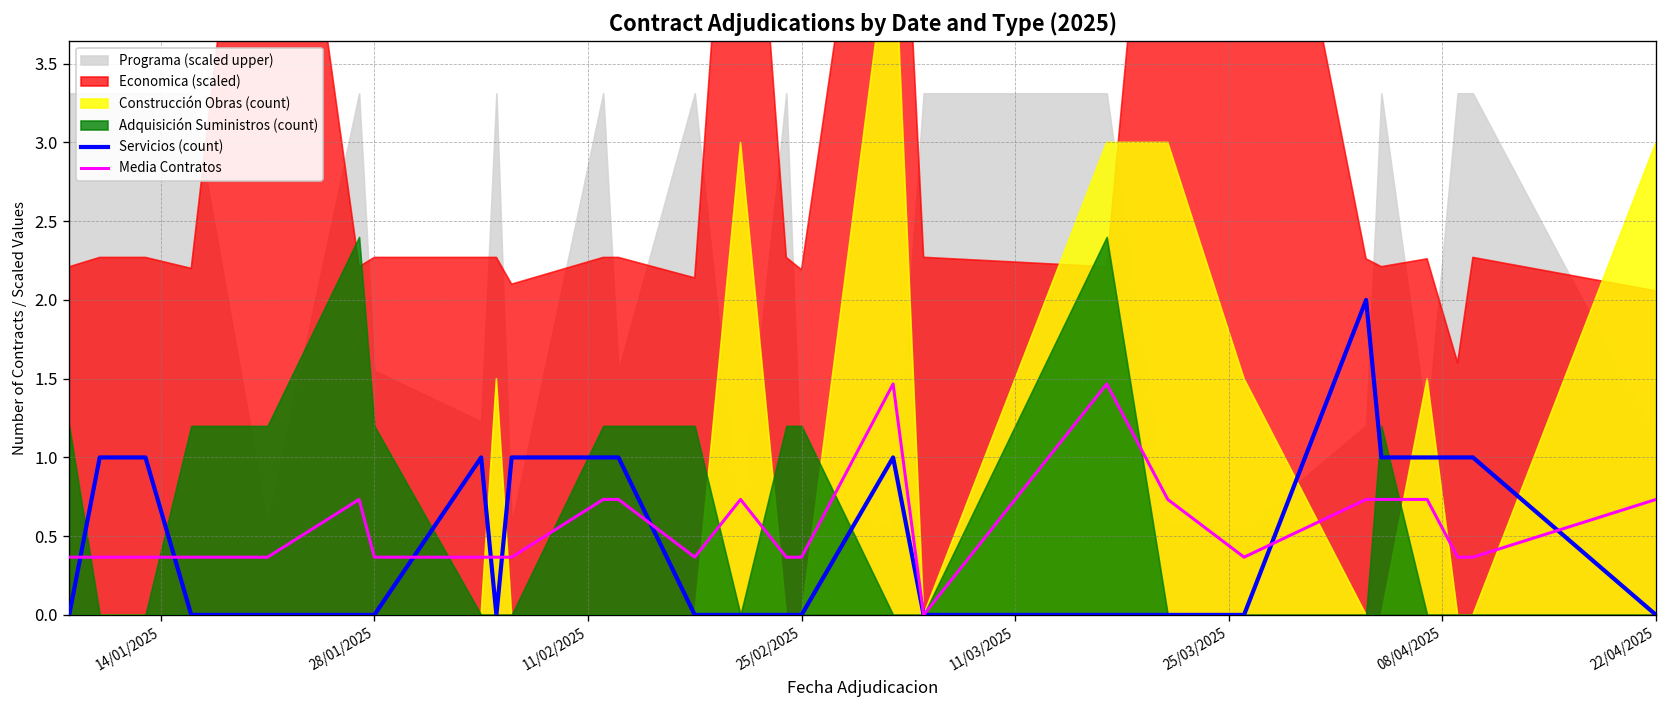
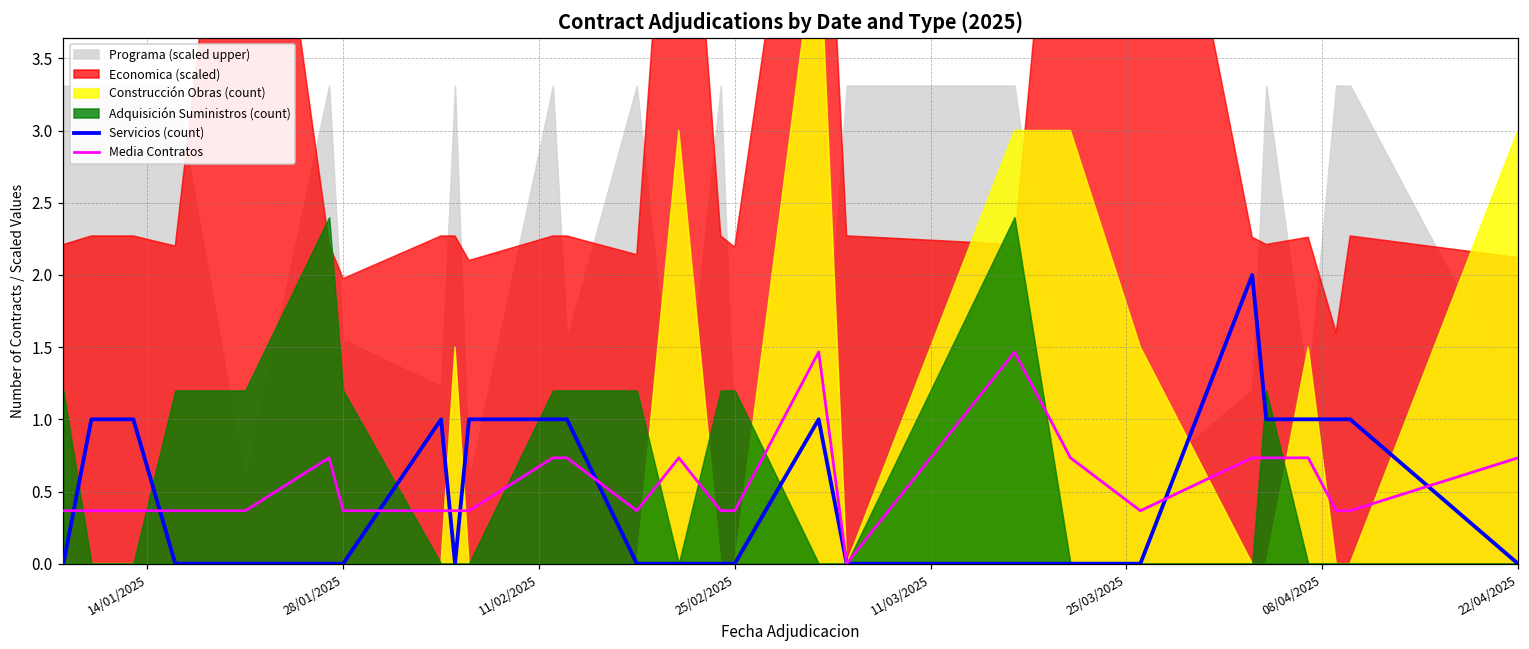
Economica (scaled), 28/01/2025: 2.27 -> 1.97
Economica (scaled), 22/04/2025: 2.06 -> 2.12
